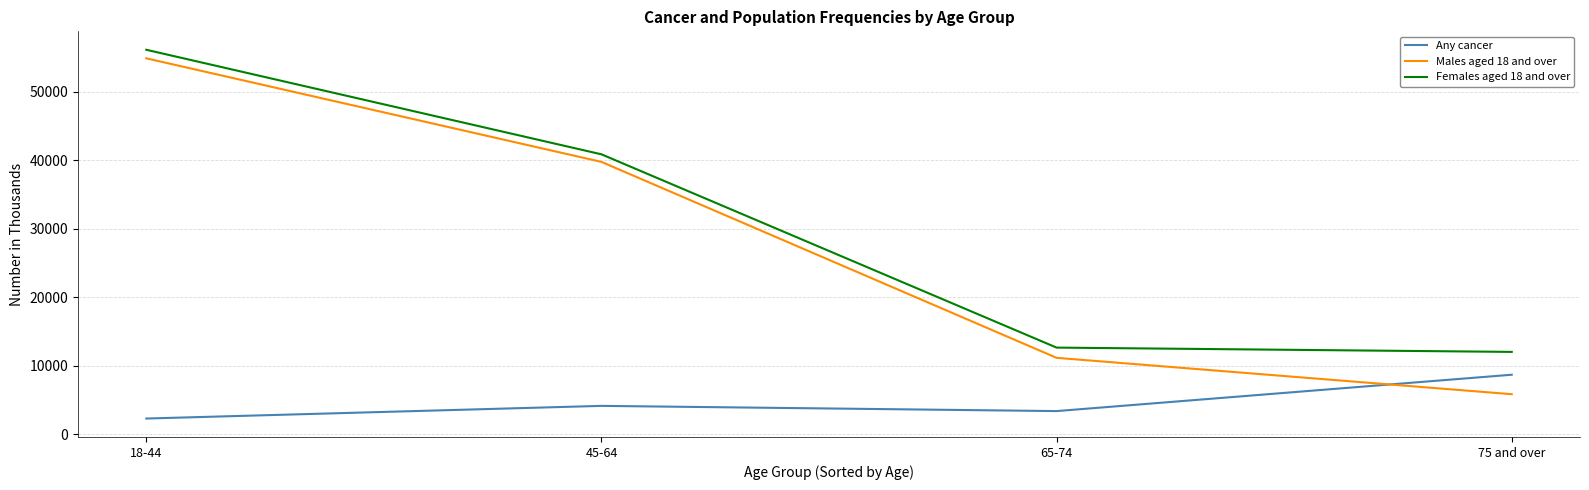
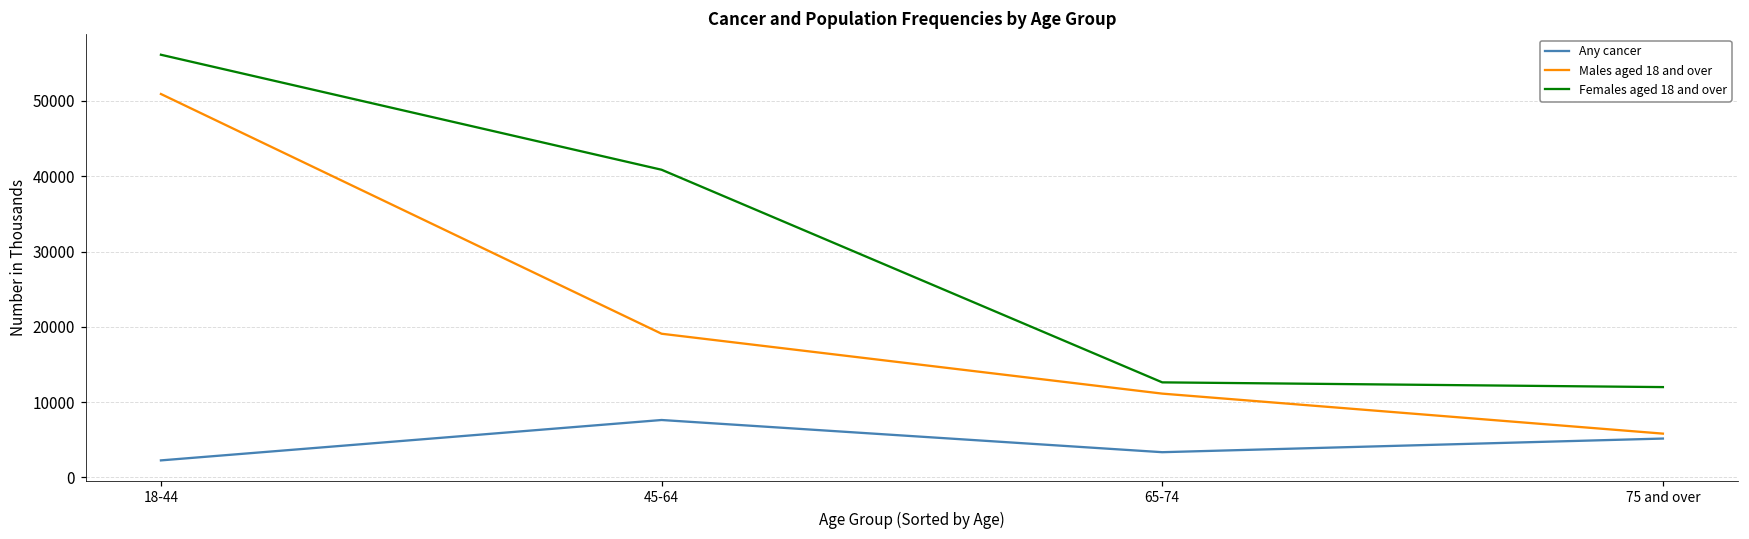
Males aged 18 and over, 18-44: 55000 -> 51000
Any cancer, 45-64: 4000 -> 8000
Males aged 18 and over, 45-64: 40000 -> 19000
Any cancer, 75 and over: 9000 -> 5000
